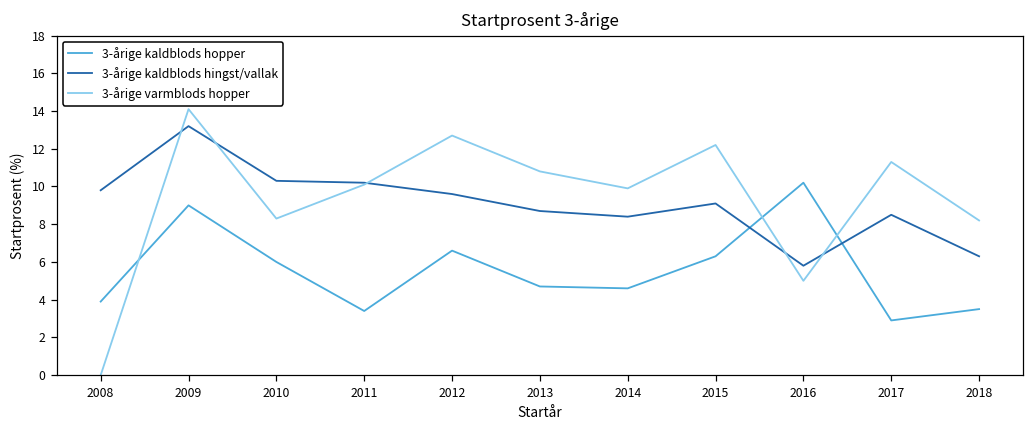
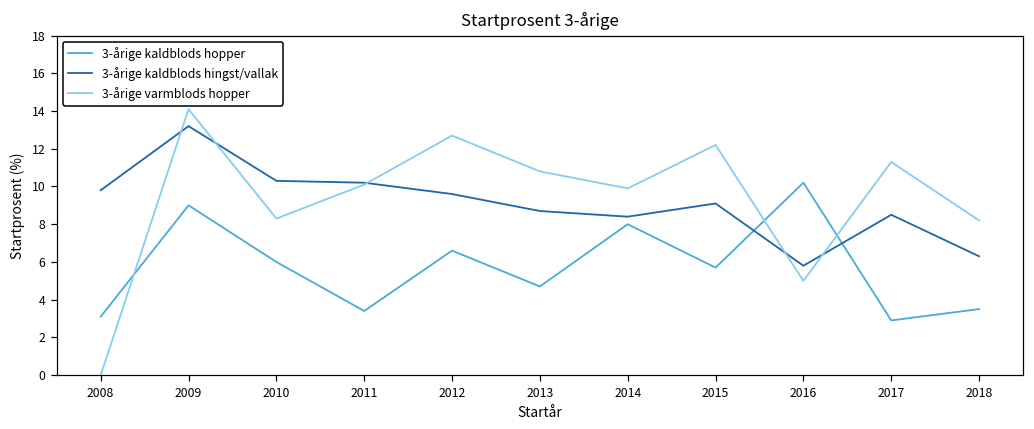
3-årige kaldblods hopper, 2008: 3.9 -> 3.1
3-årige kaldblods hopper, 2014: 4.6 -> 8.0
3-årige kaldblods hopper, 2015: 6.3 -> 5.7
